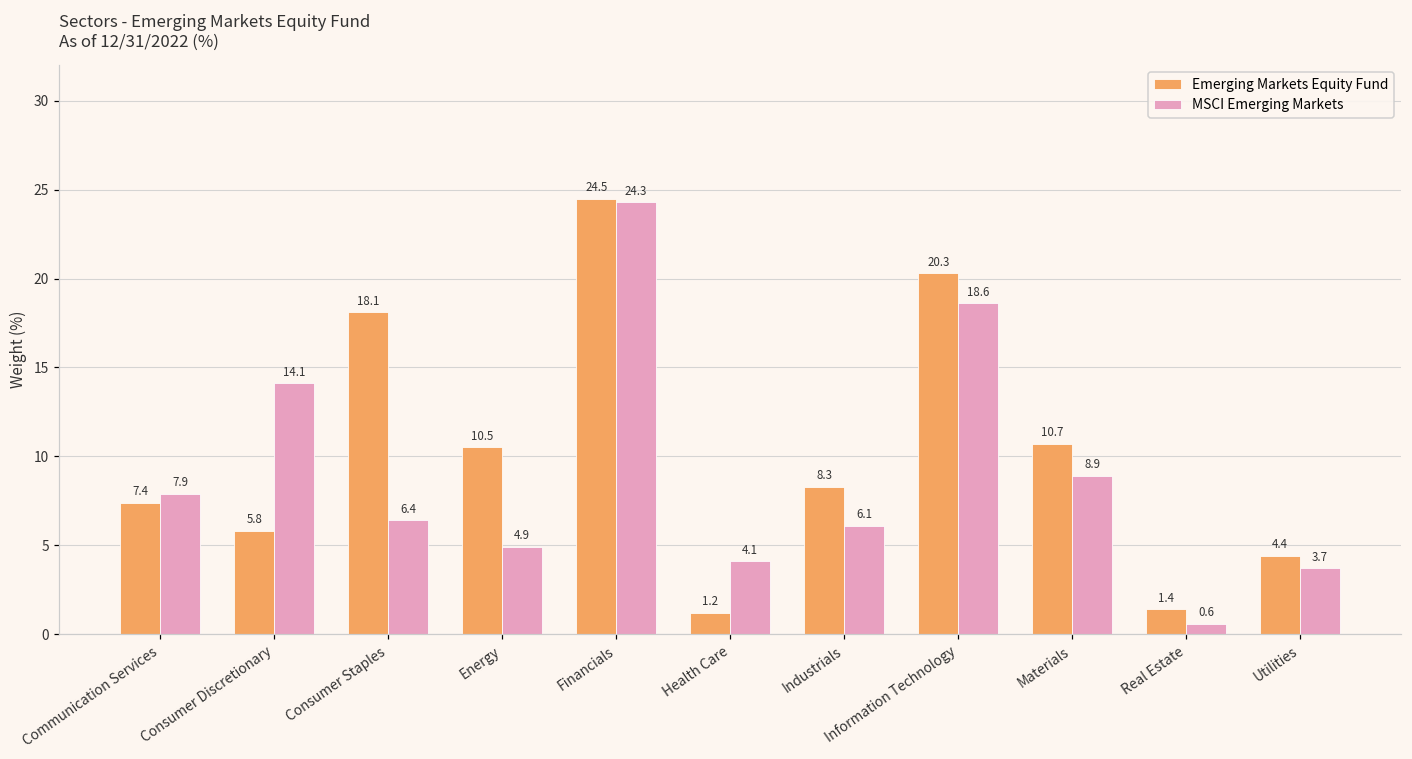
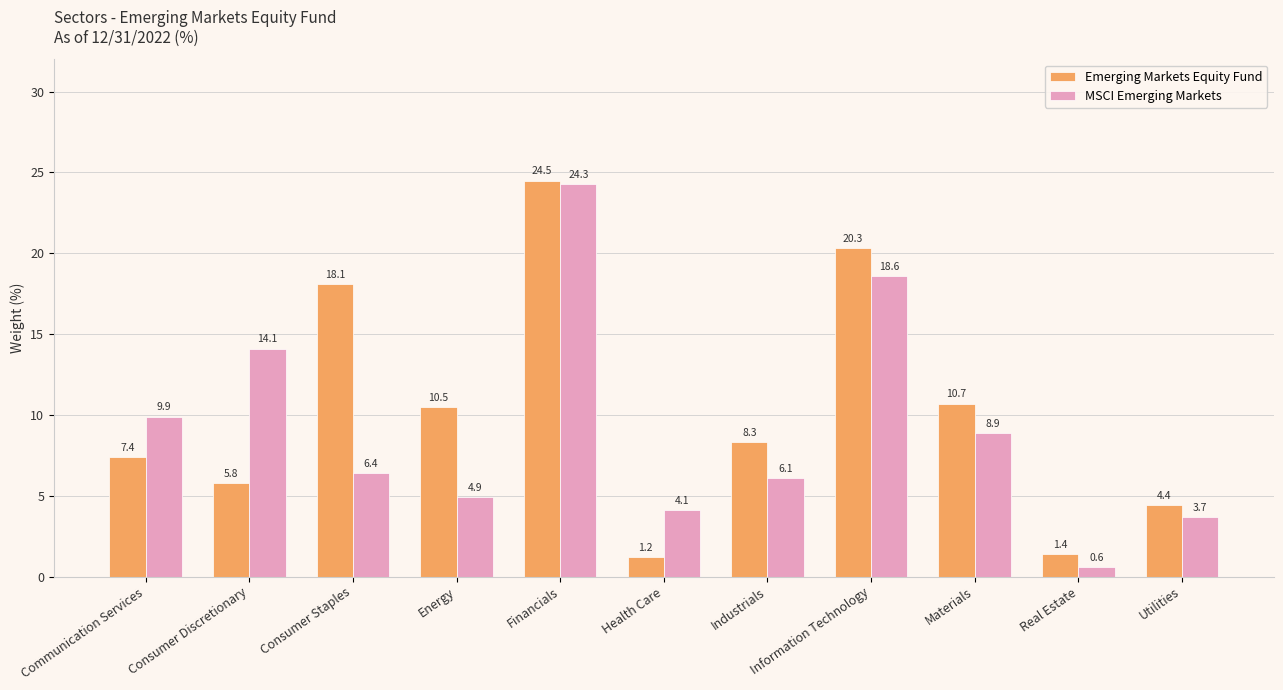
MSCI Emerging Markets, Communication Services: 7.9 -> 9.9
